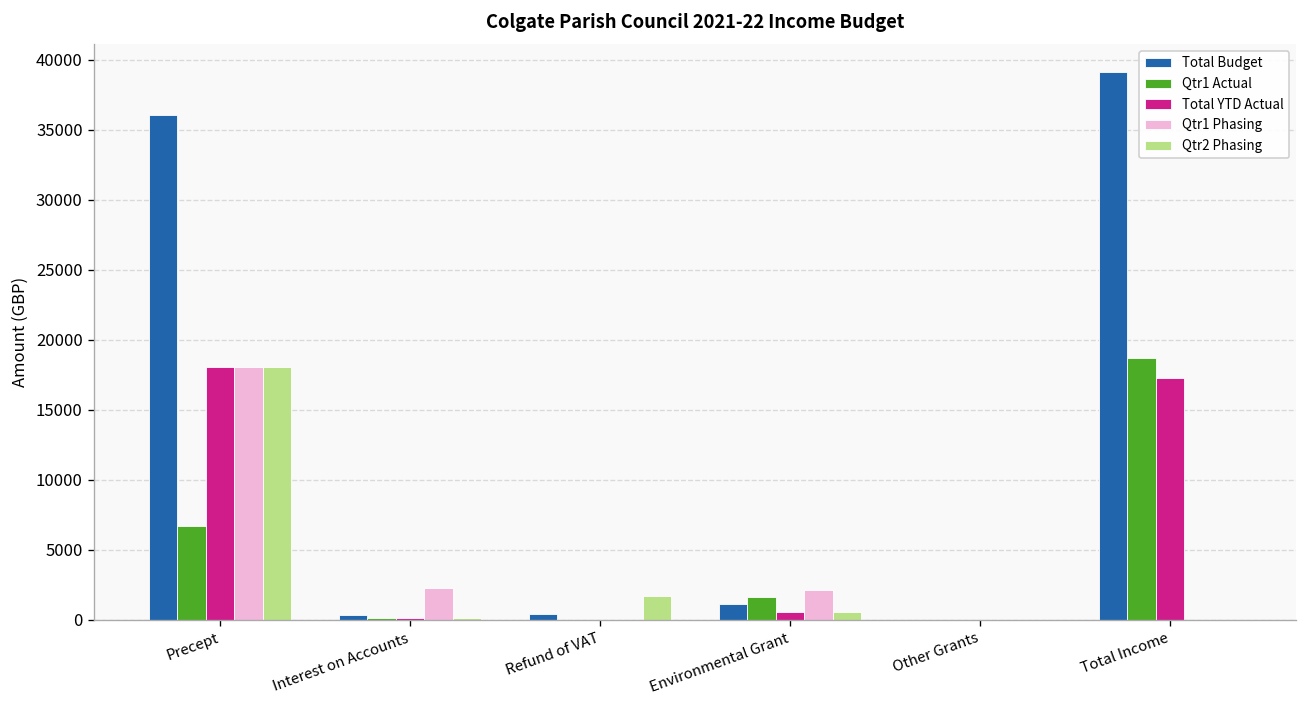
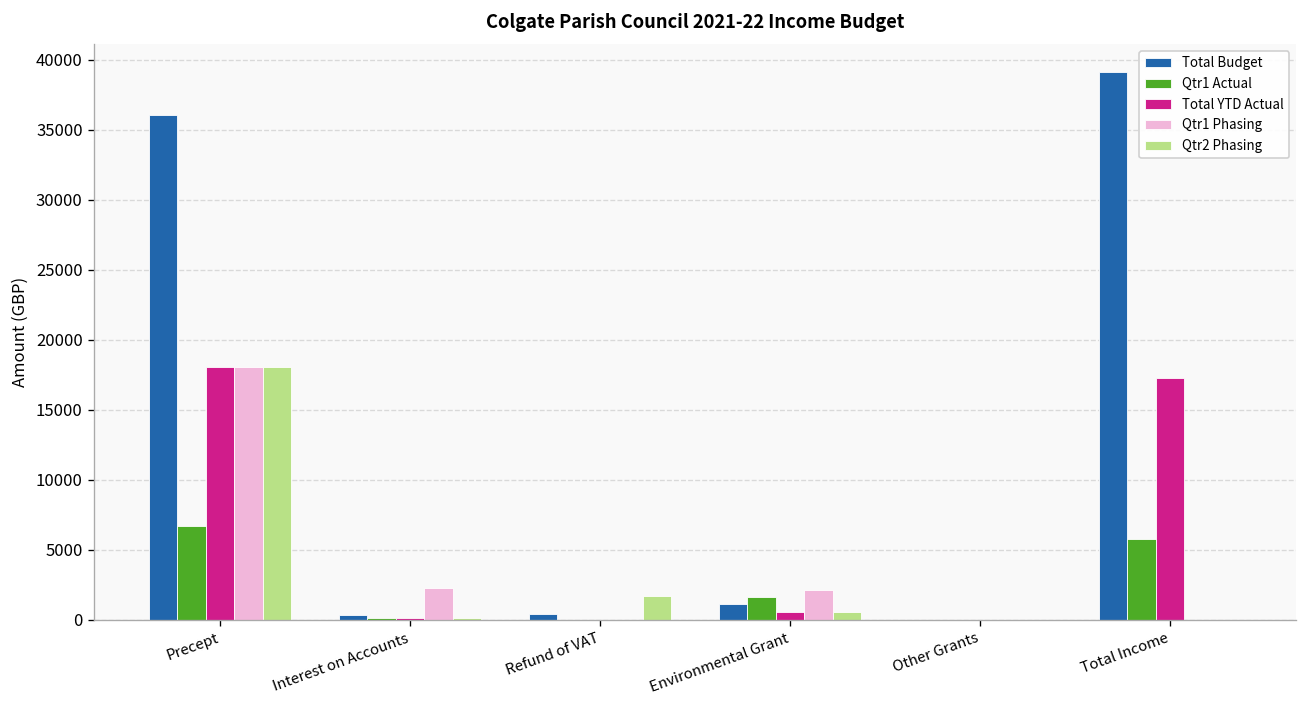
Qtr1 Actual, Total Income: 18700 -> 5800
